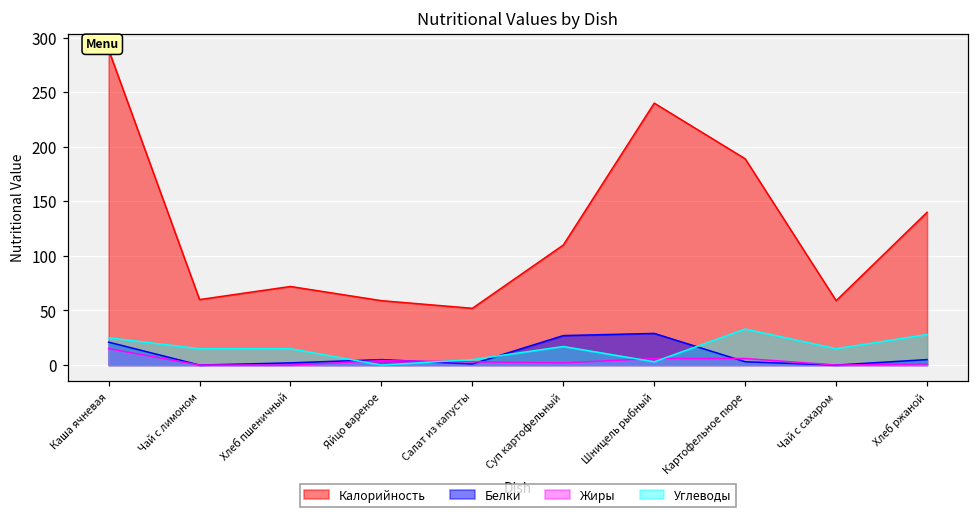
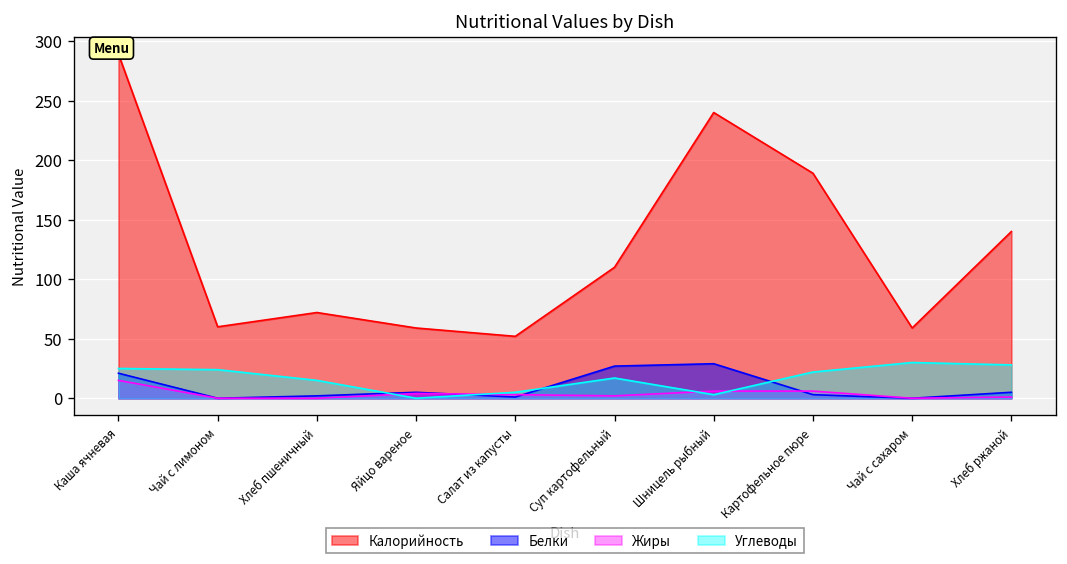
Углеводы, Чай с лимоном: 15 -> 24
Углеводы, Картофельное пюре: 30 -> 20
Углеводы, Чай с сахаром: 20 -> 30
